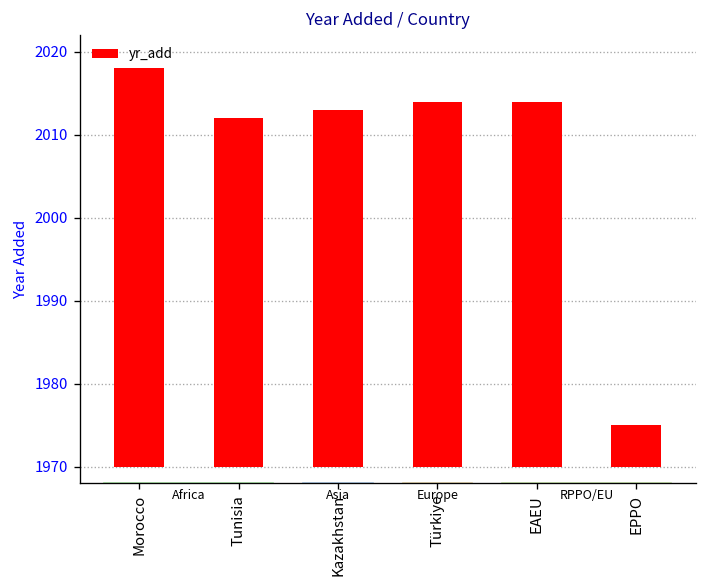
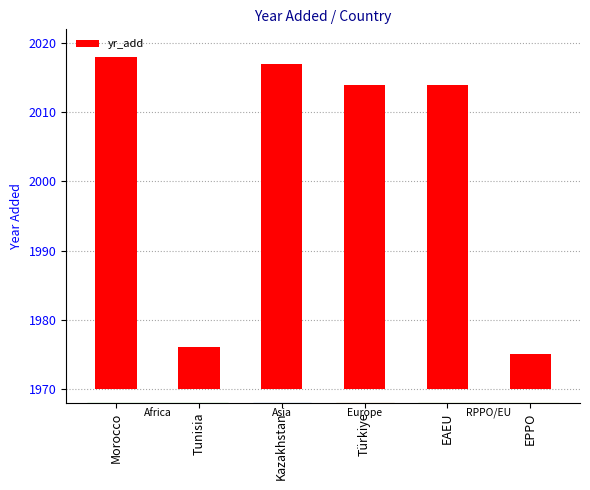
Tunisia: 2012 -> 1976
Kazakhstan: 2013 -> 2017
